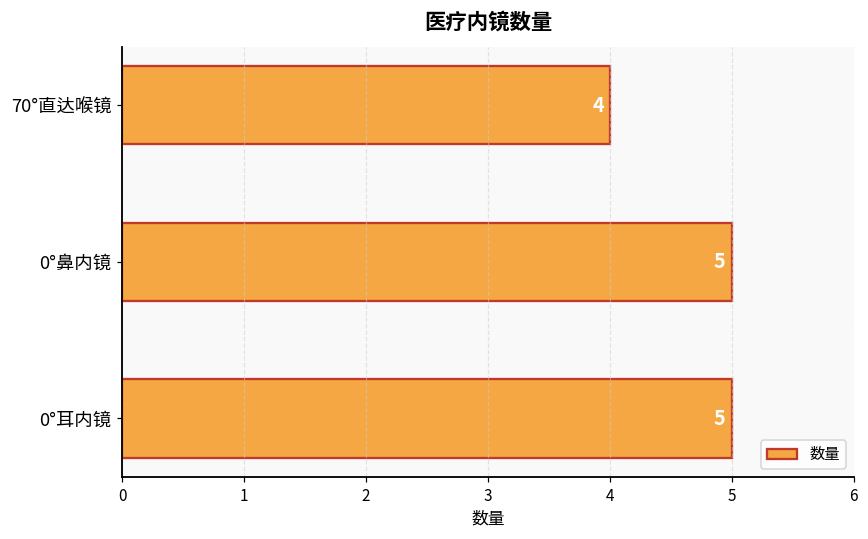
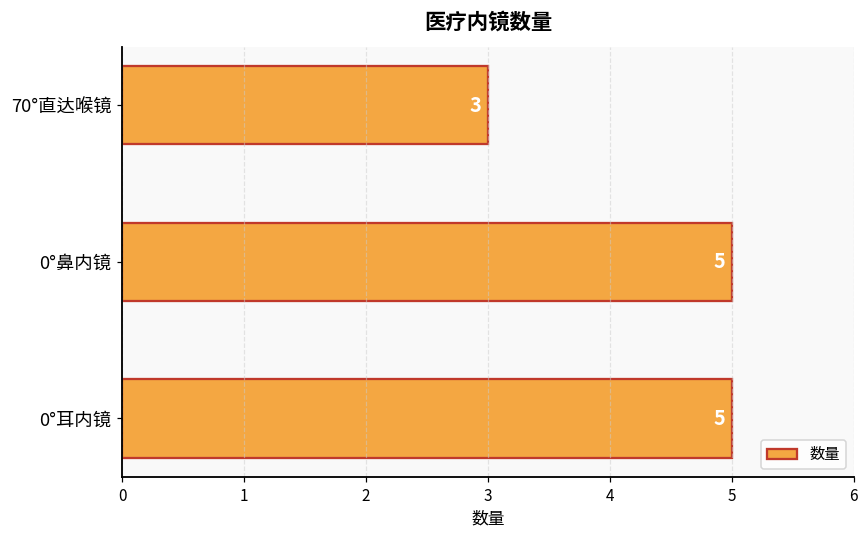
70°直达喉镜: 4 -> 3
